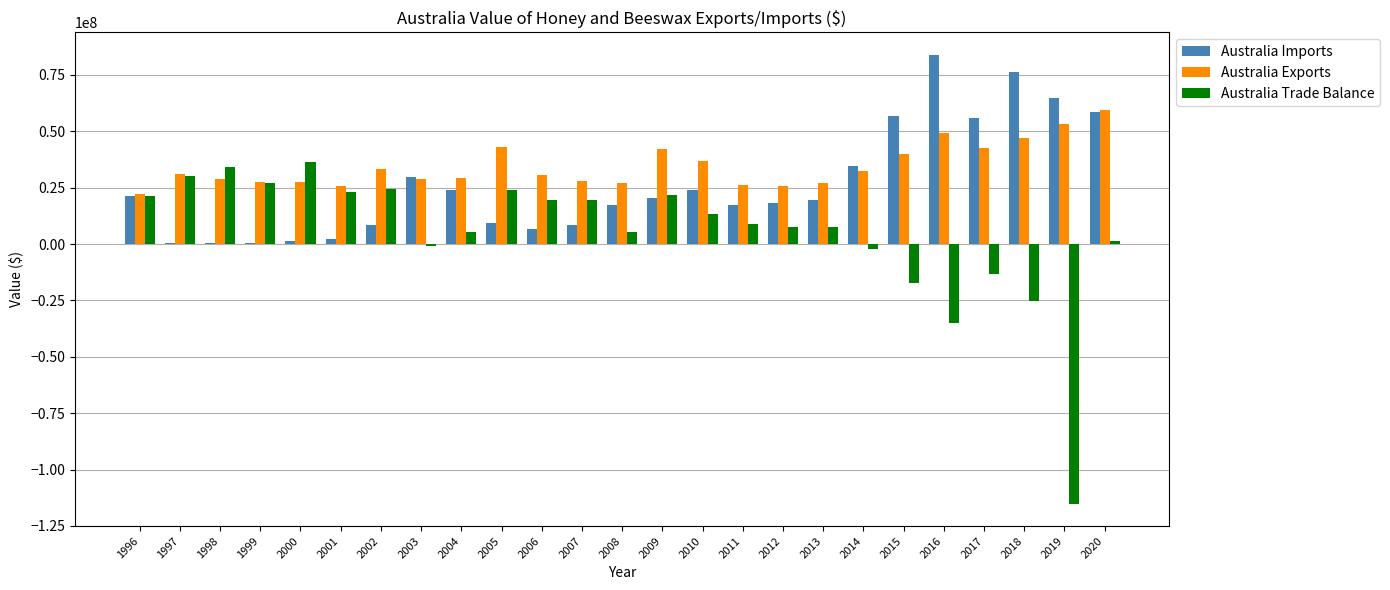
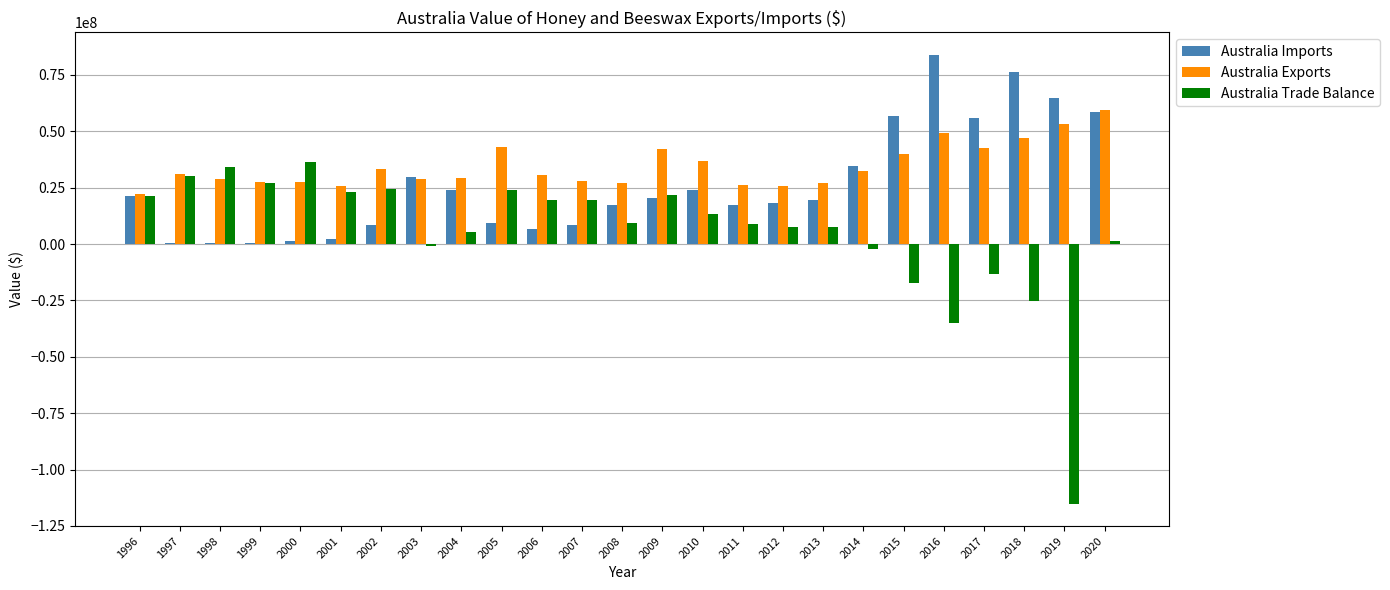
Australia Trade Balance, 2008: 5000000 -> 10000000
